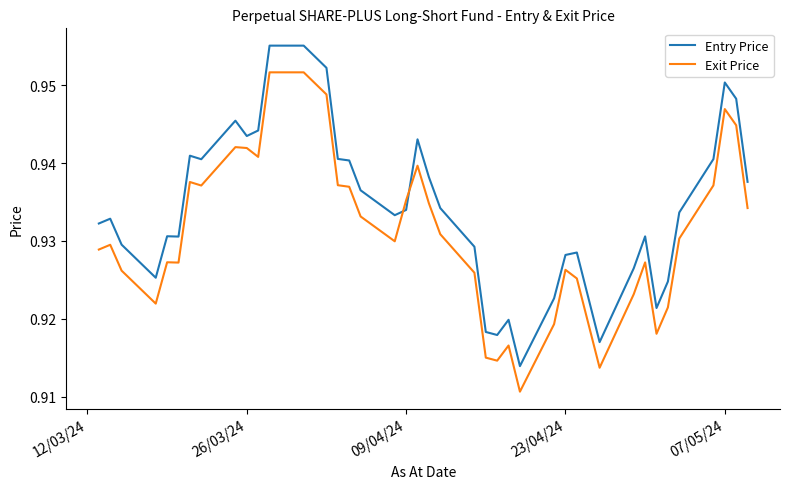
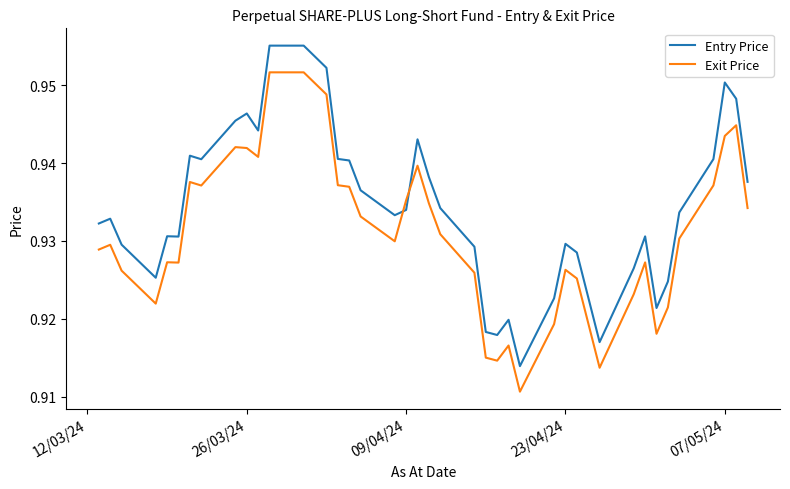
Entry Price, 26/03/24: 0.943 -> 0.946
Entry Price, 23/04/24: 0.928 -> 0.930
Exit Price, 07/05/24: 0.947 -> 0.944
